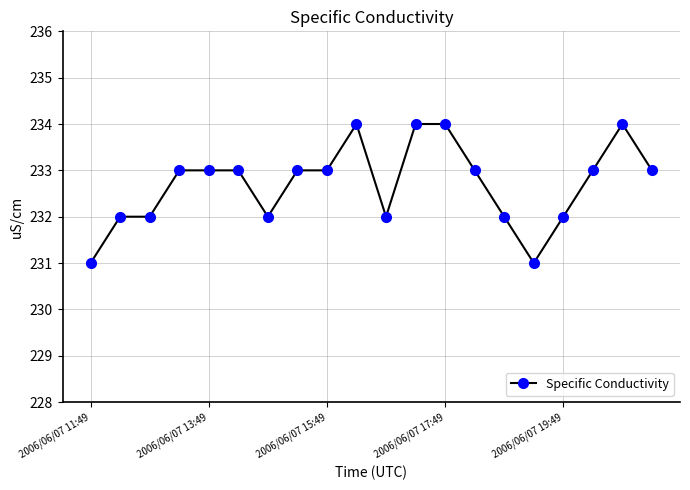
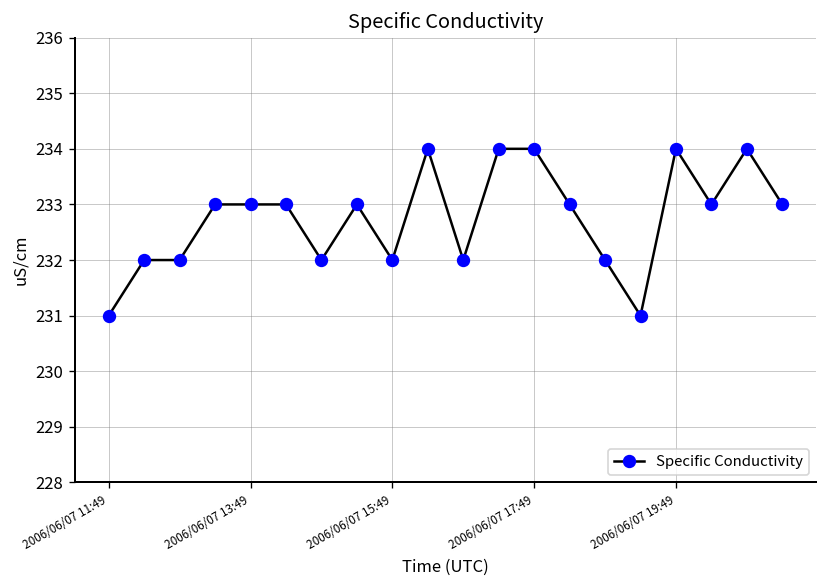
2006/06/07 15:49: 233 -> 232
2006/06/07 19:49: 232 -> 234
